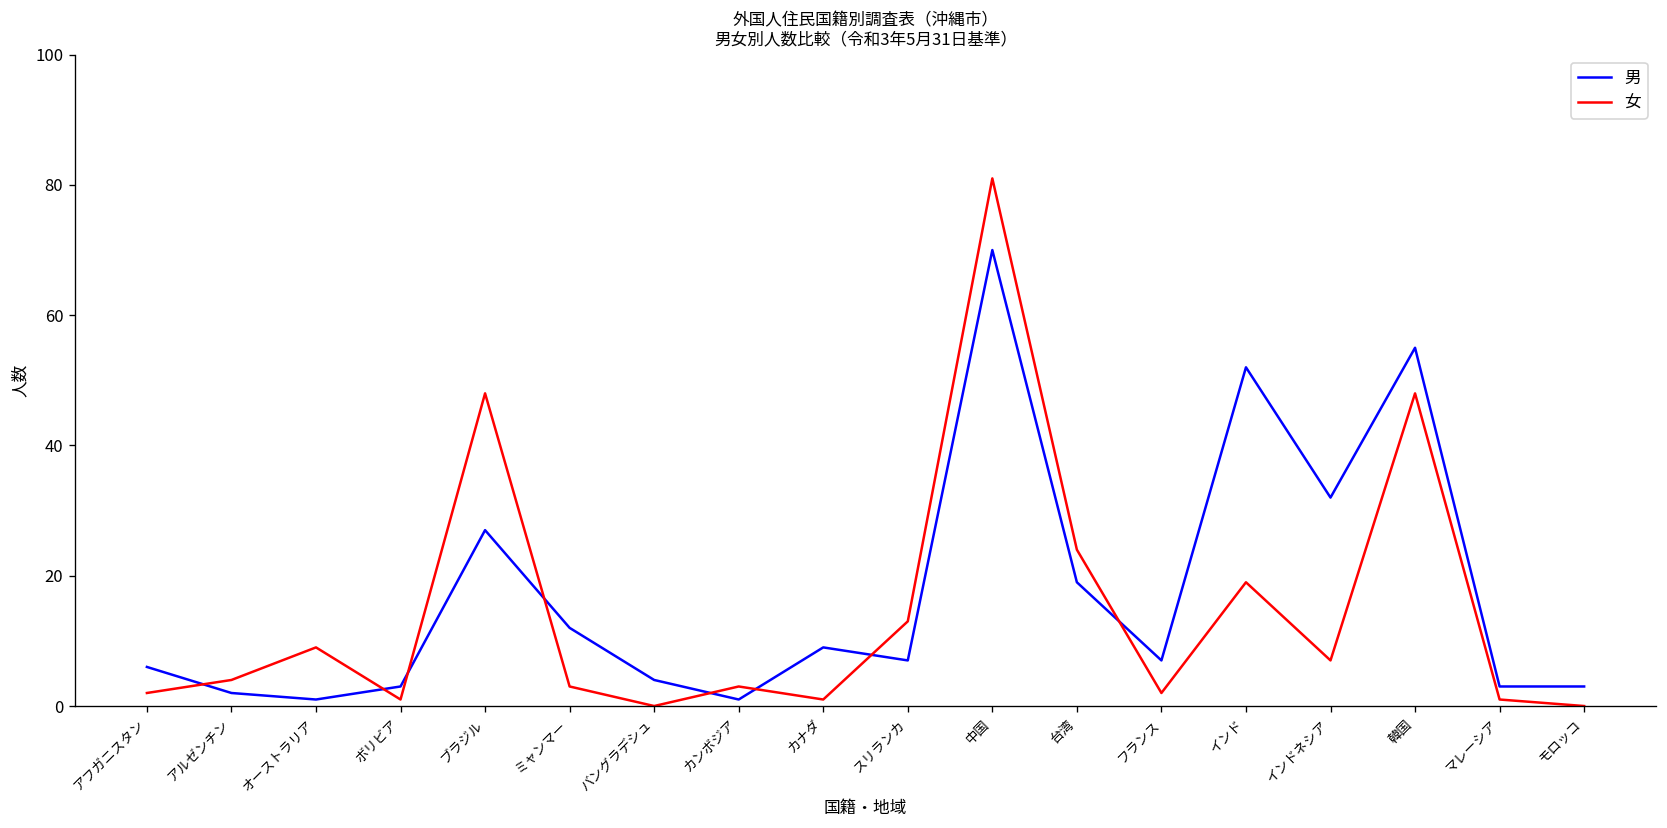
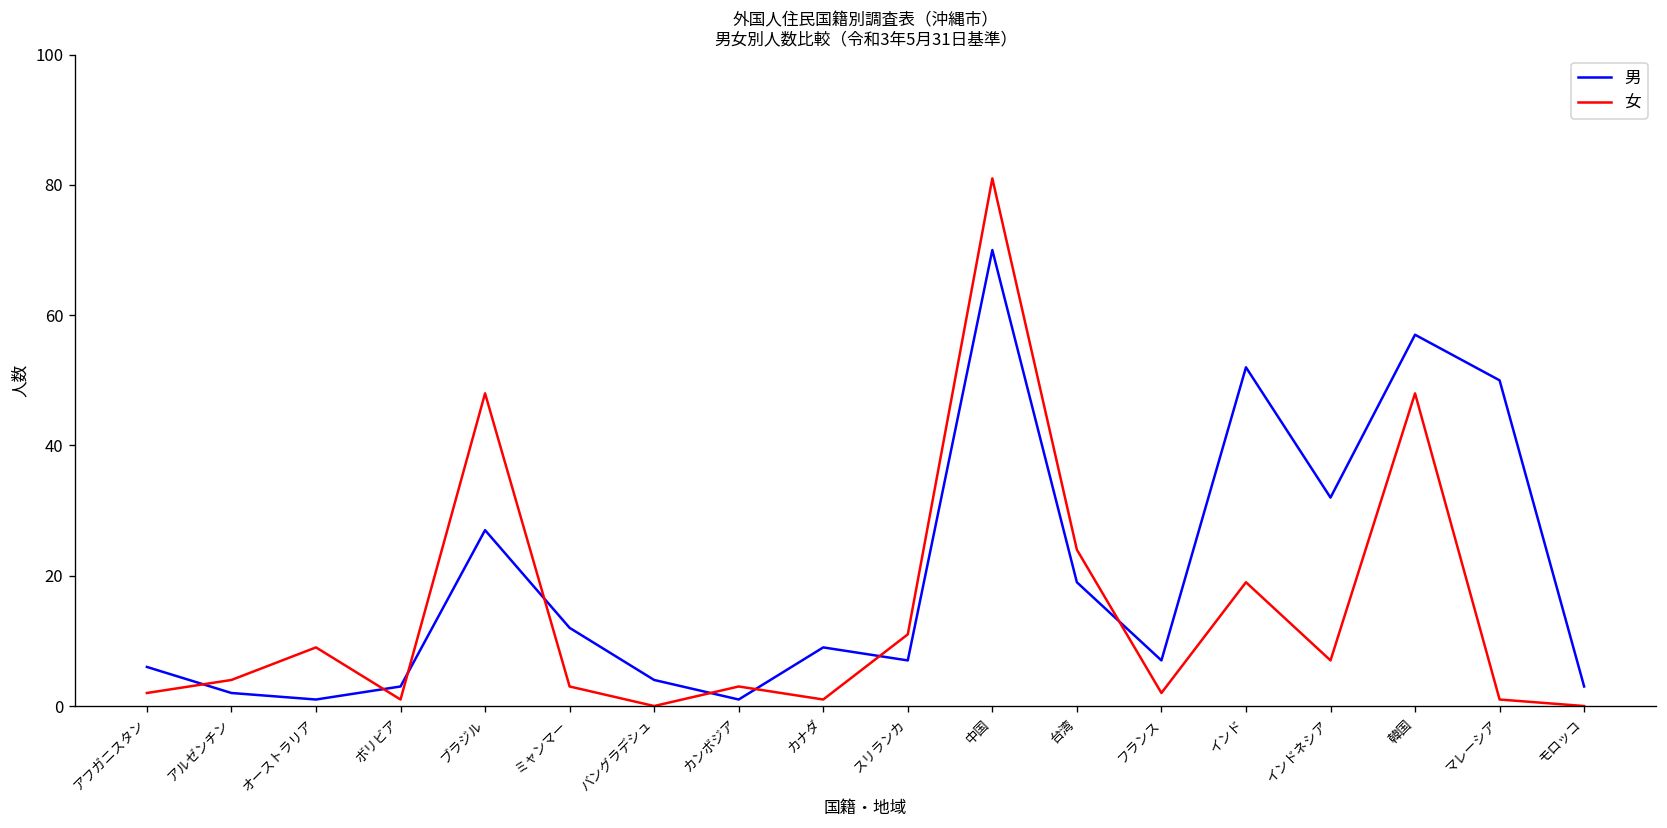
女, スリランカ: 13 -> 11
男, 韓国: 55 -> 57
男, マレーシア: 3 -> 50
